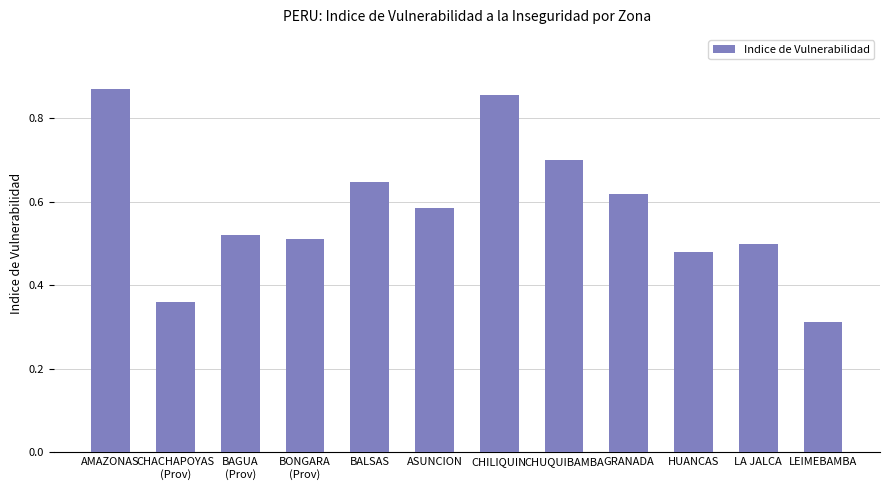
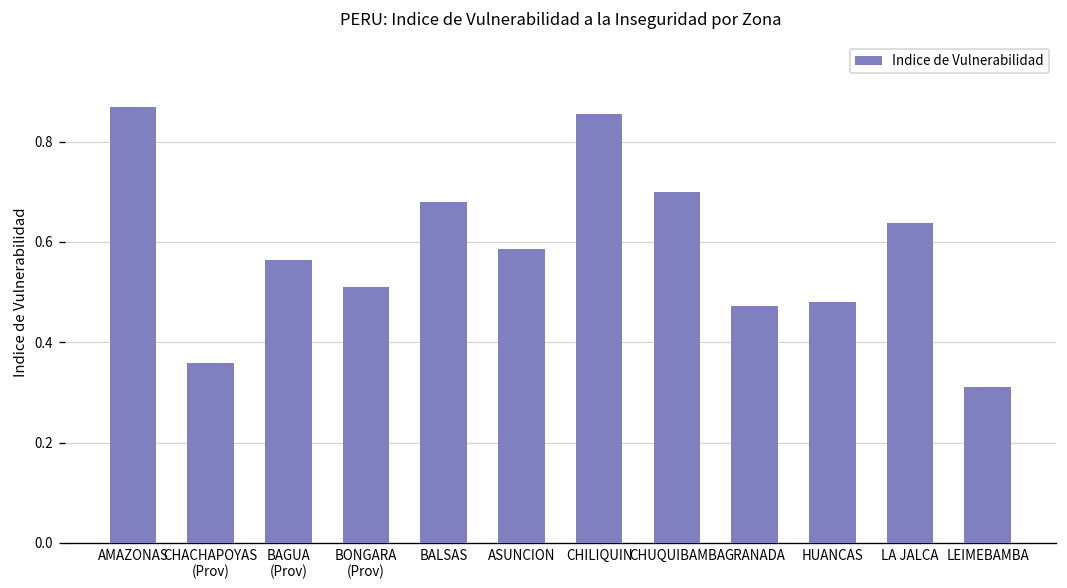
BAGUA (Prov): 0.52 -> 0.56
BALSAS: 0.65 -> 0.68
GRANADA: 0.62 -> 0.47
LA JALCA: 0.50 -> 0.64
